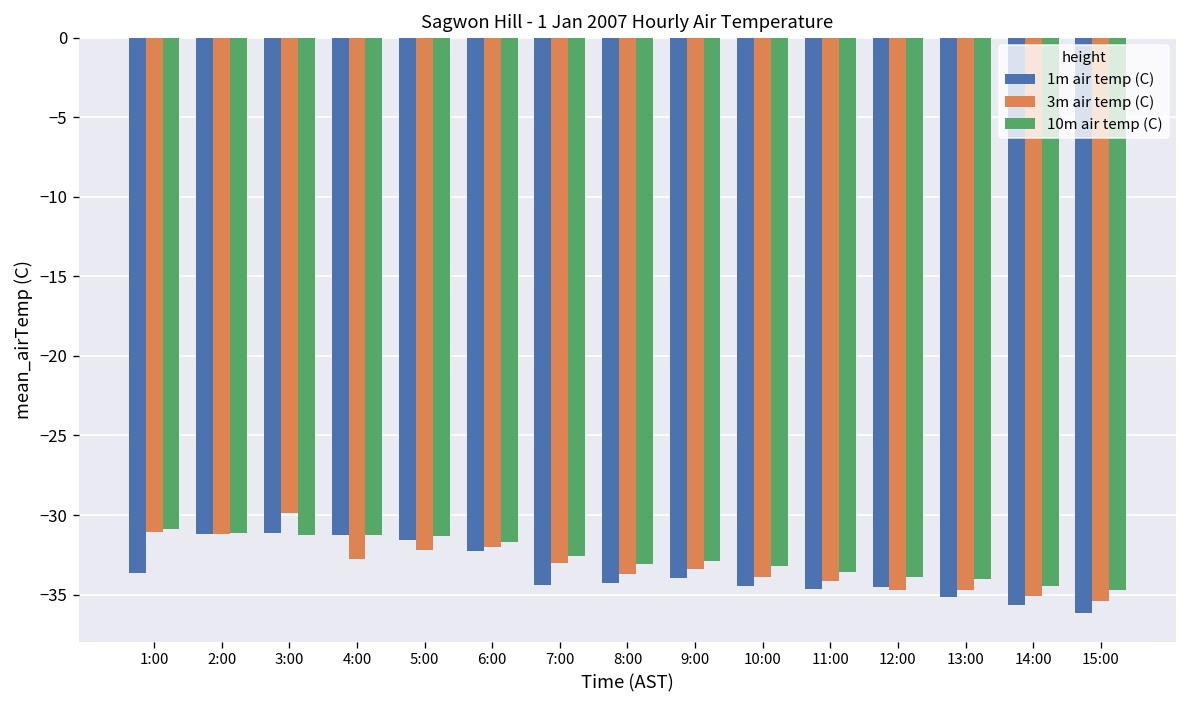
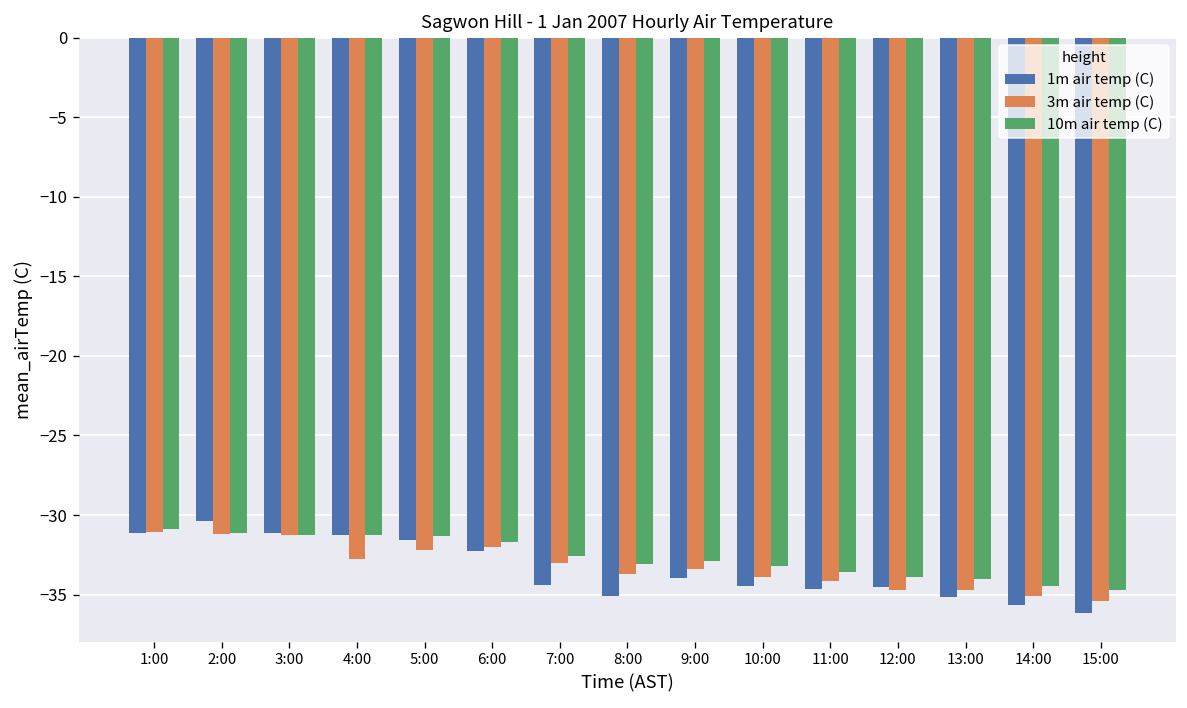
1m air temp (C), 1:00: -33.7 -> -31.1
1m air temp (C), 2:00: -31.2 -> -30.4
3m air temp (C), 3:00: -29.9 -> -31.3
1m air temp (C), 8:00: -34.3 -> -35.1
